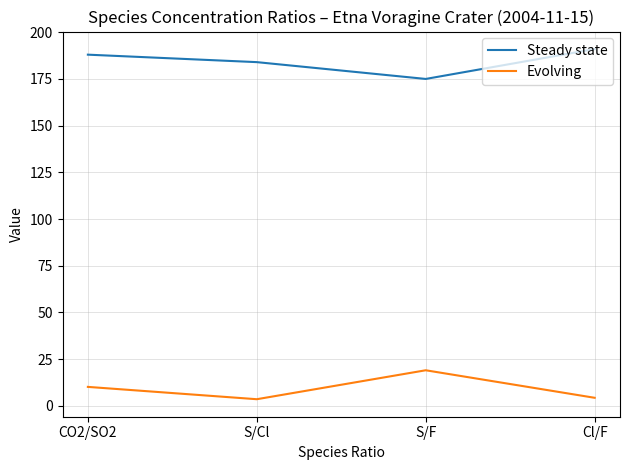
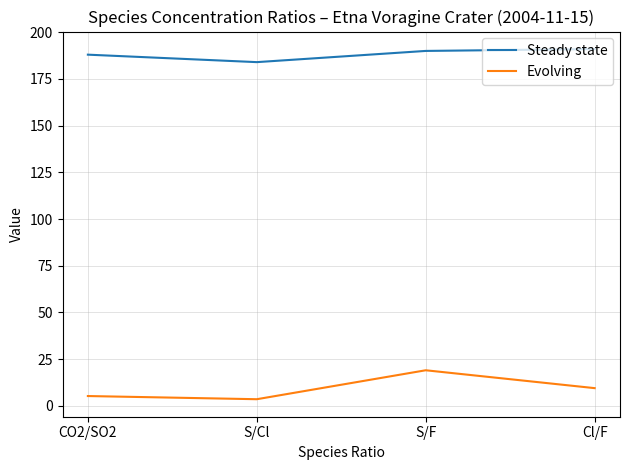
Evolving, CO2/SO2: 10 -> 5
Steady state, S/F: 175 -> 190
Evolving, Cl/F: 4 -> 9
